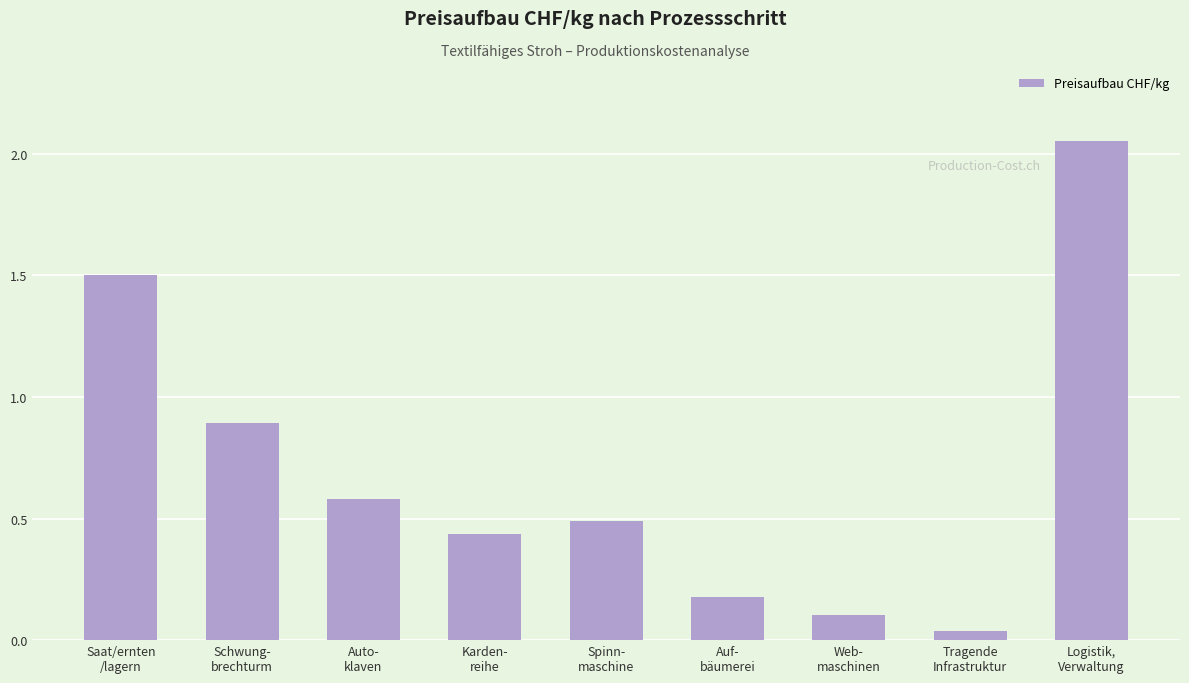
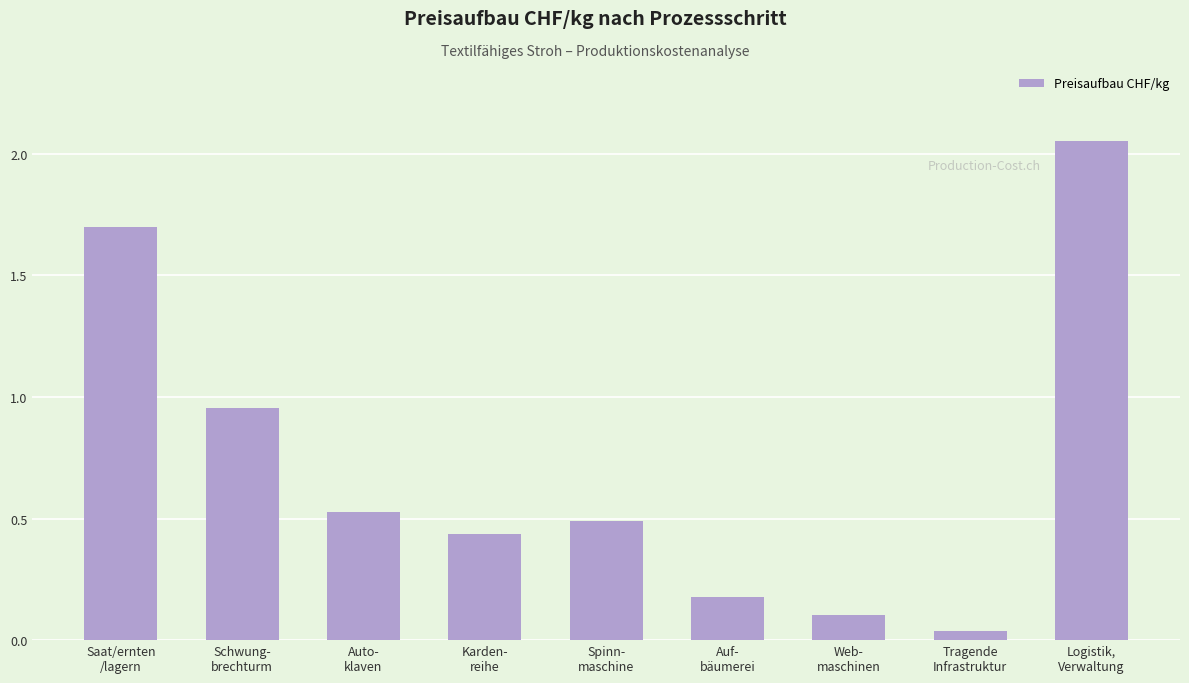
Saat/ernten /lagern: 1.5 -> 1.7
Schwung- brechturm: 0.89 -> 0.96
Auto- klaven: 0.58 -> 0.53
